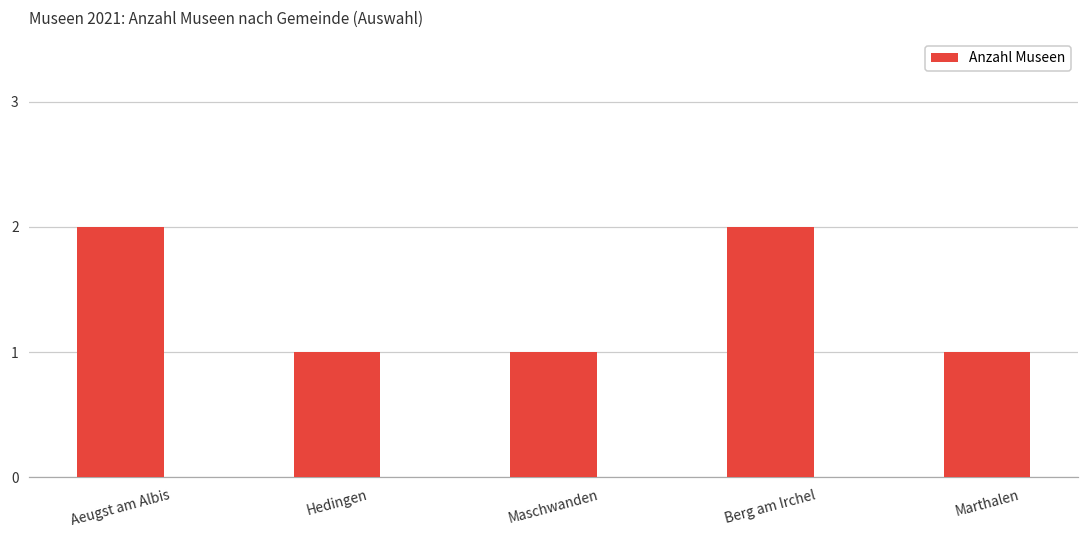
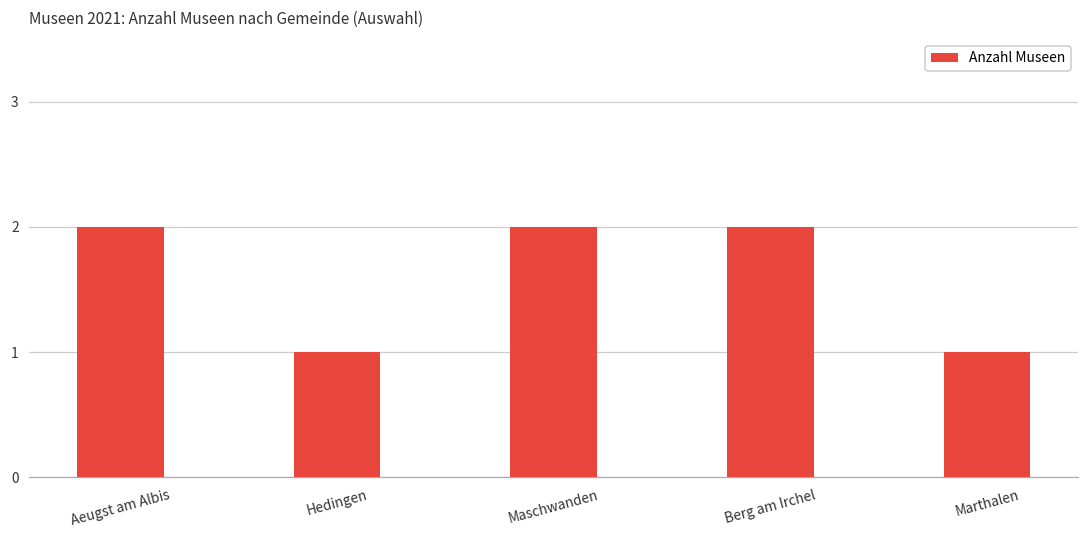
Maschwanden: 1 -> 2
